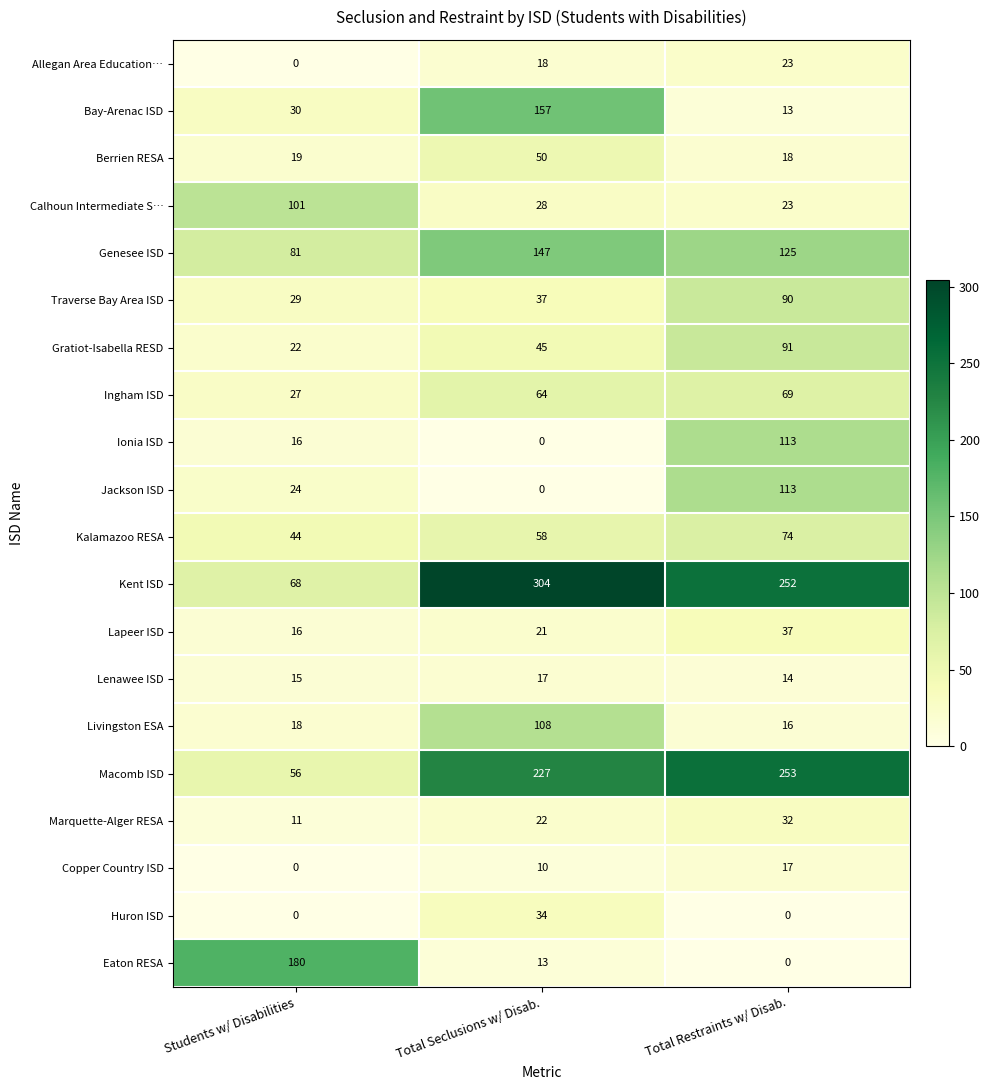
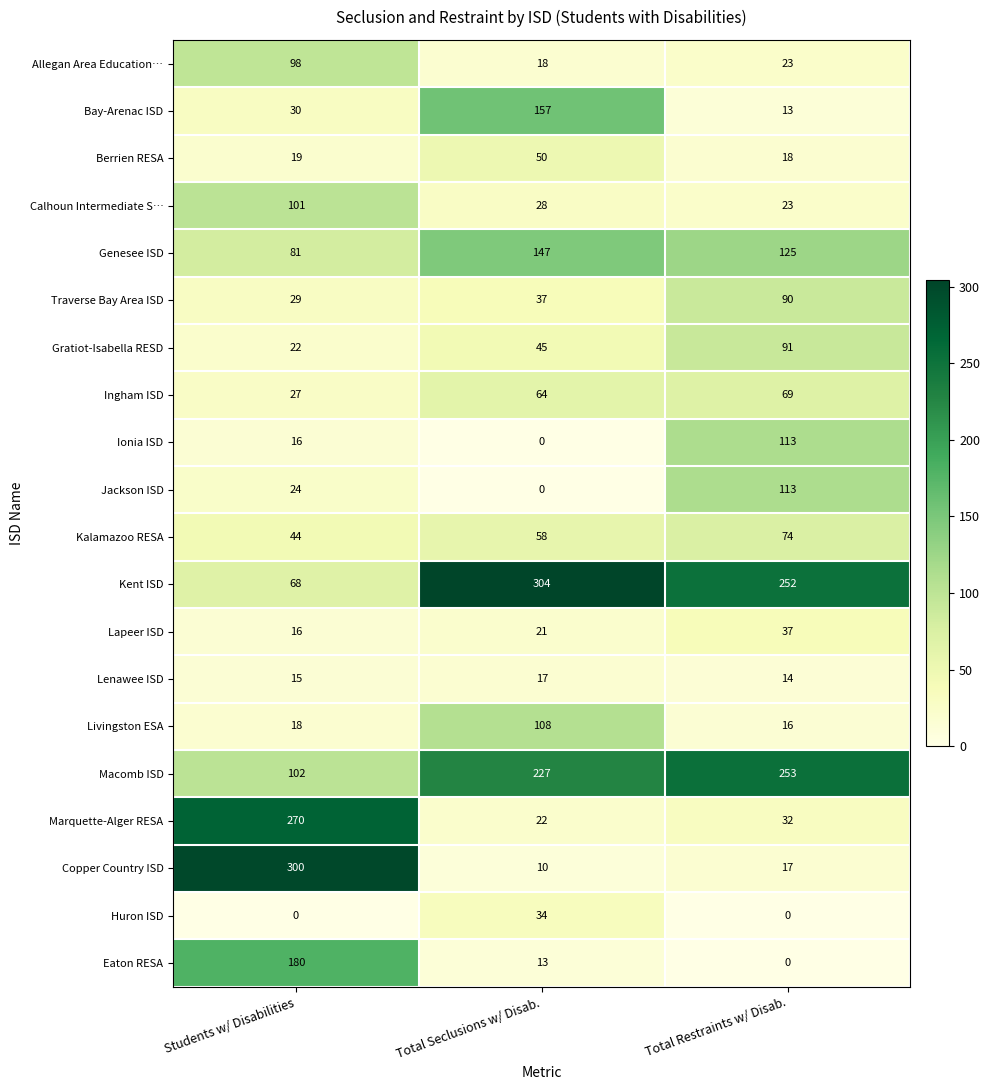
Allegan Area Education…, Students w/ Disabilities: 0 -> 98
Macomb ISD, Students w/ Disabilities: 56 -> 102
Marquette-Alger RESA, Students w/ Disabilities: 11 -> 270
Copper Country ISD, Students w/ Disabilities: 0 -> 300
